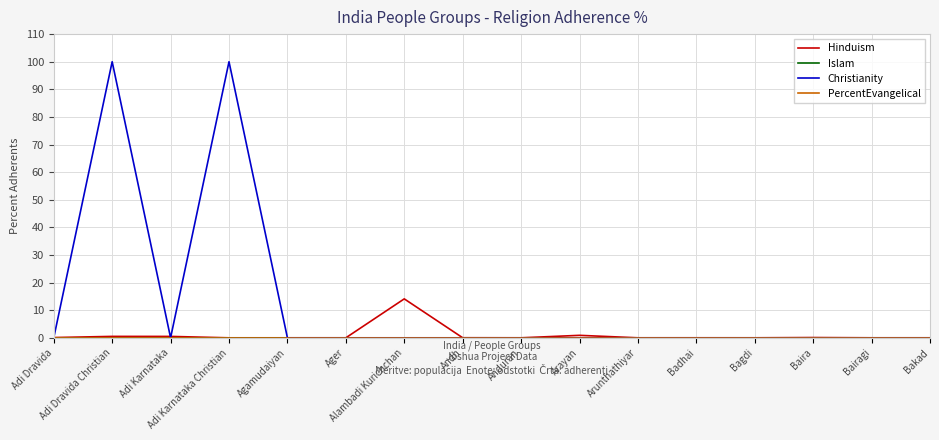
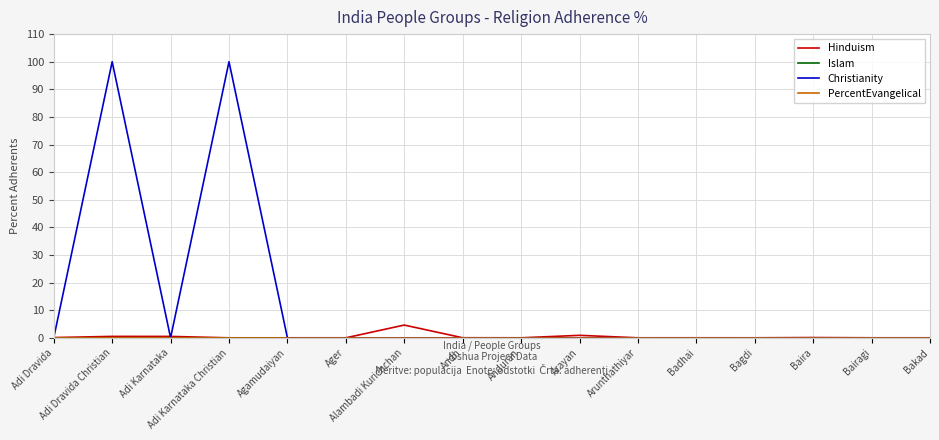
Hinduism, Alambadi Kurichchan: 14 -> 5
